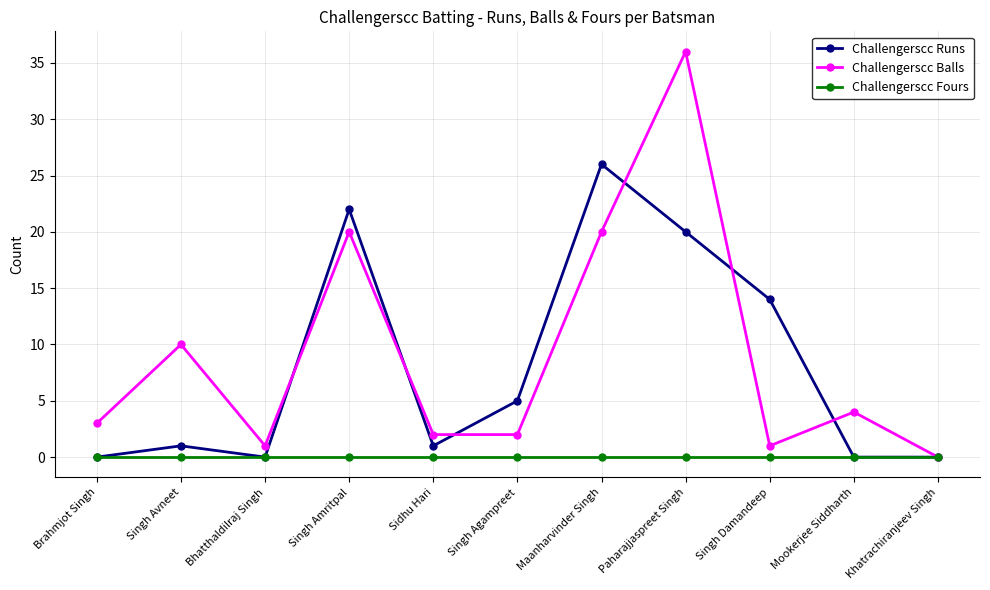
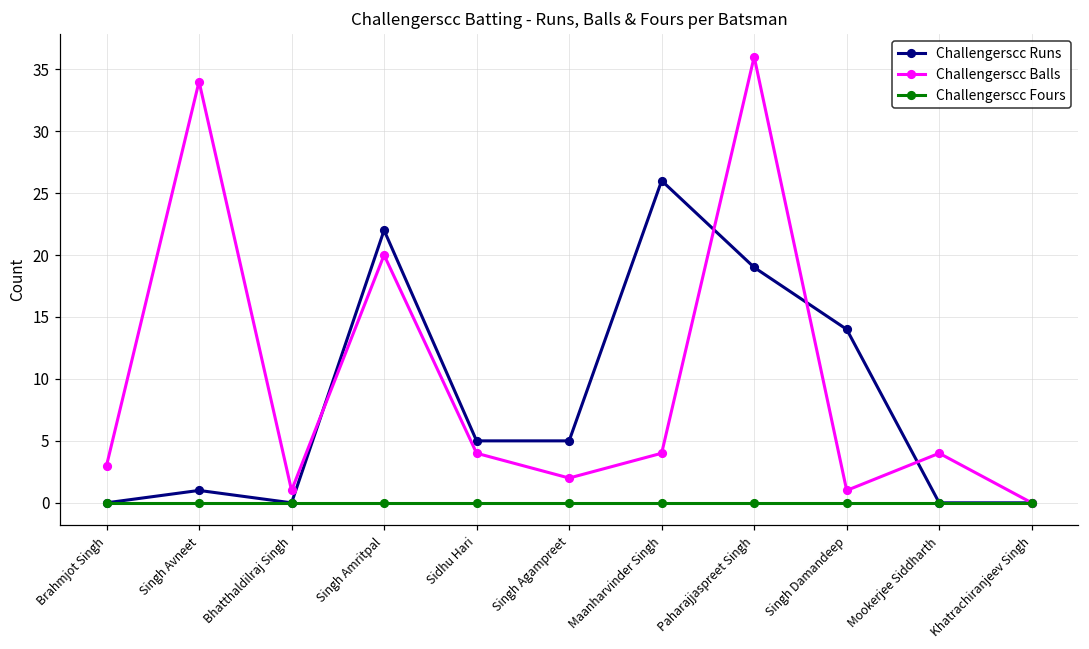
Challengerscc Balls, Singh Avneet: 10 -> 34
Challengerscc Runs, Sidhu Hari: 1 -> 5
Challengerscc Balls, Sidhu Hari: 2 -> 4
Challengerscc Balls, Maanharvinder Singh: 20 -> 4
Challengerscc Runs, Paharajjaspreet Singh: 20 -> 19
